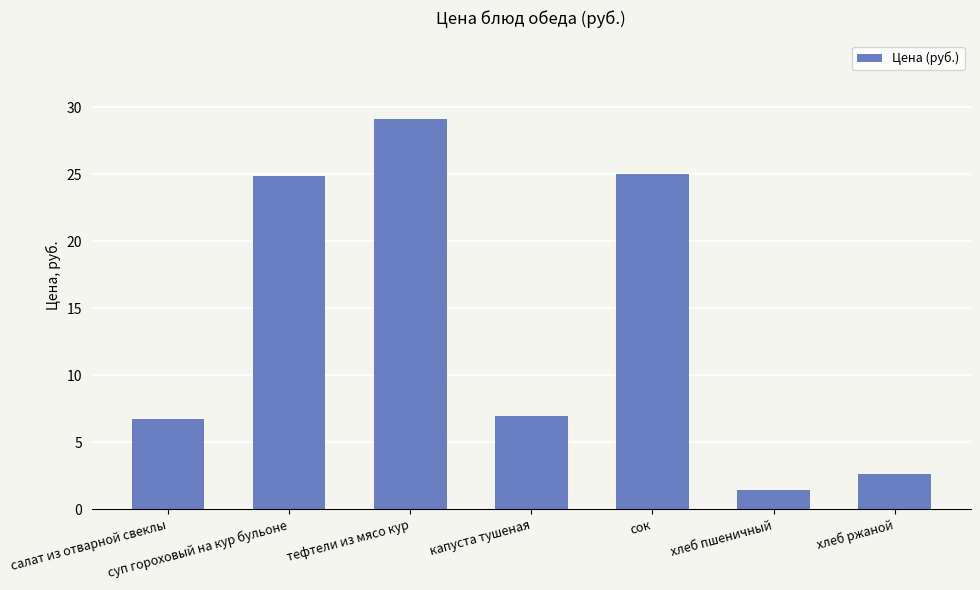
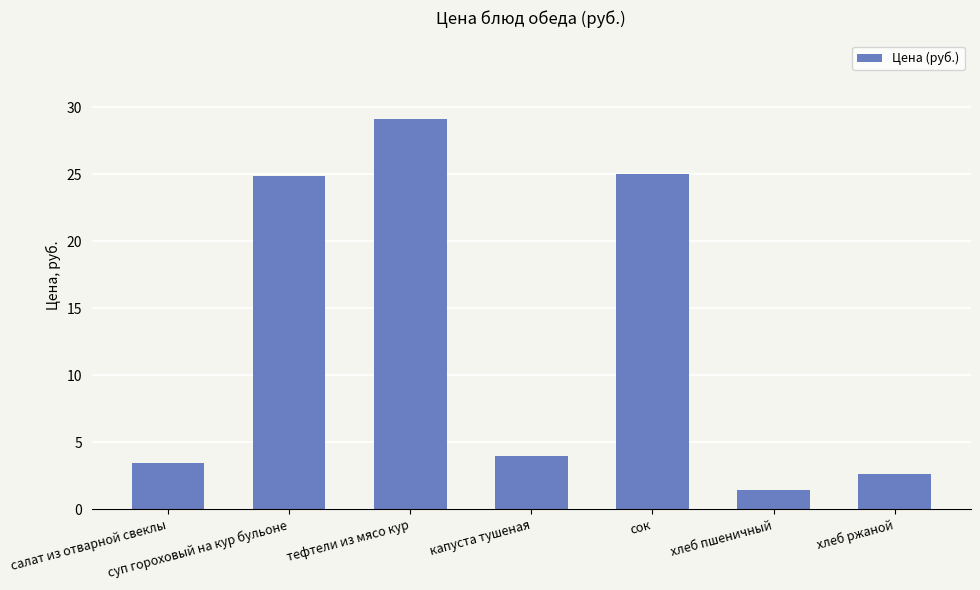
салат из отварной свеклы: 6.8 -> 3.5
капуста тушеная: 7.0 -> 4.0
